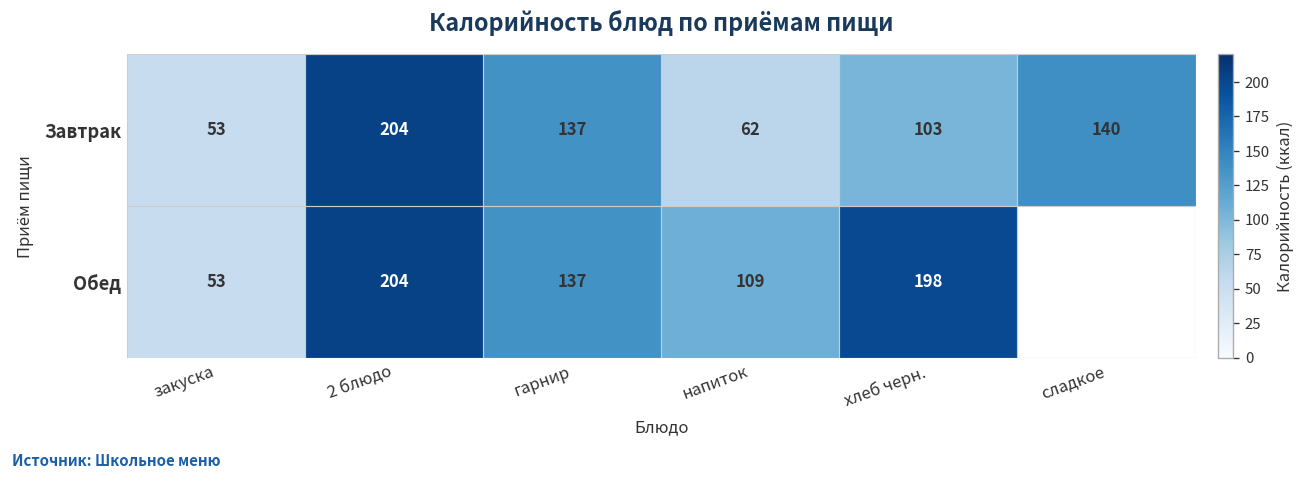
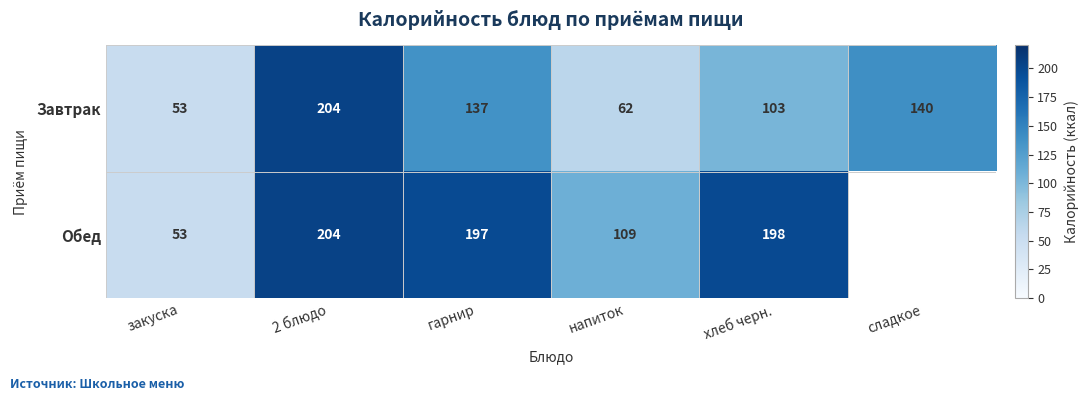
Обед, гарнир: 137 -> 197
